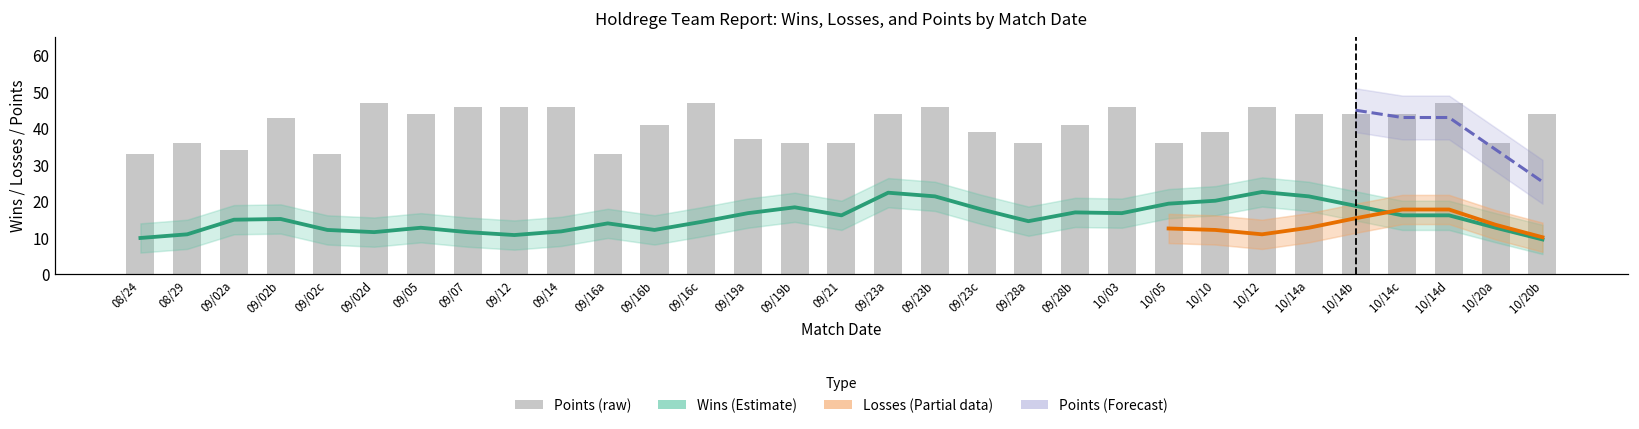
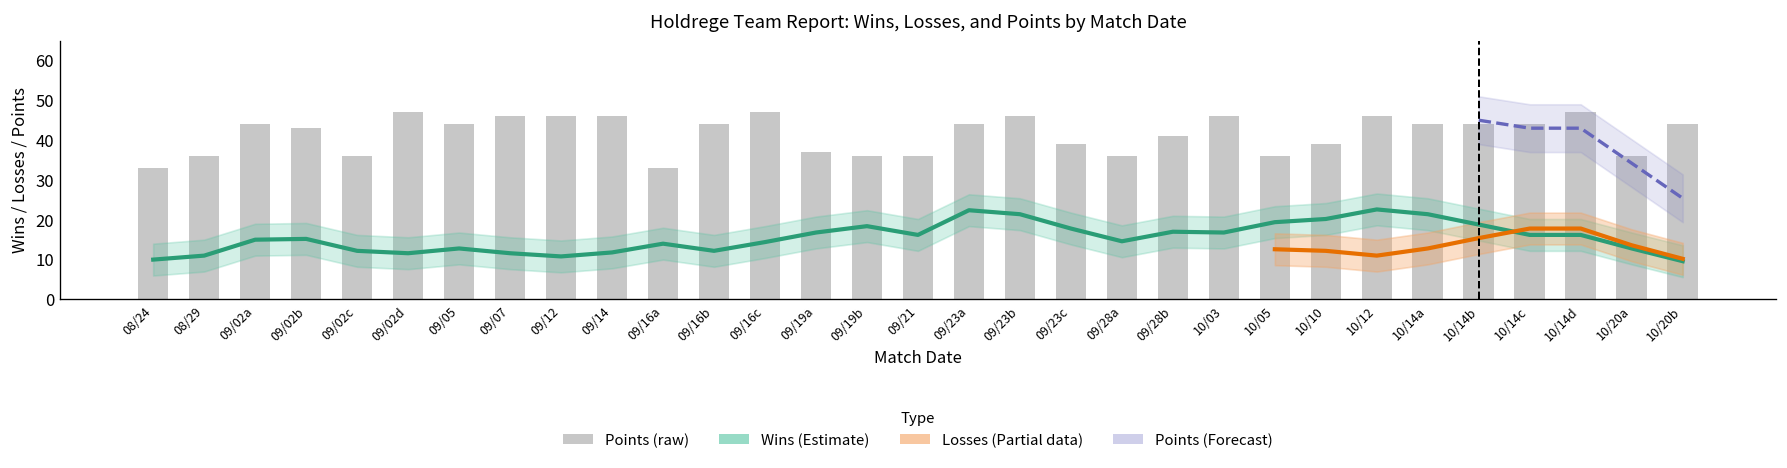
Points (raw), 09/02a: 34 -> 44
Points (raw), 09/02c: 33 -> 36
Points (raw), 09/16b: 41 -> 44
